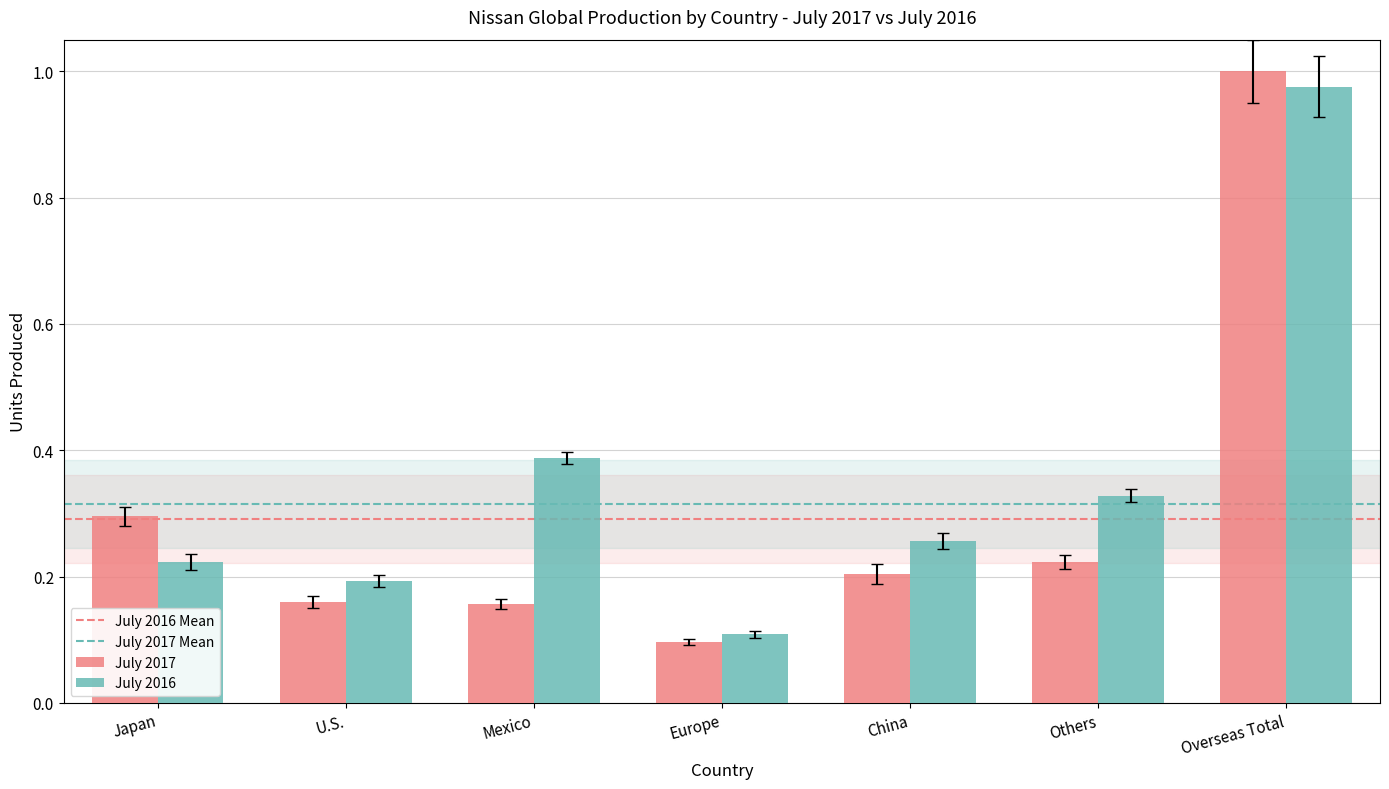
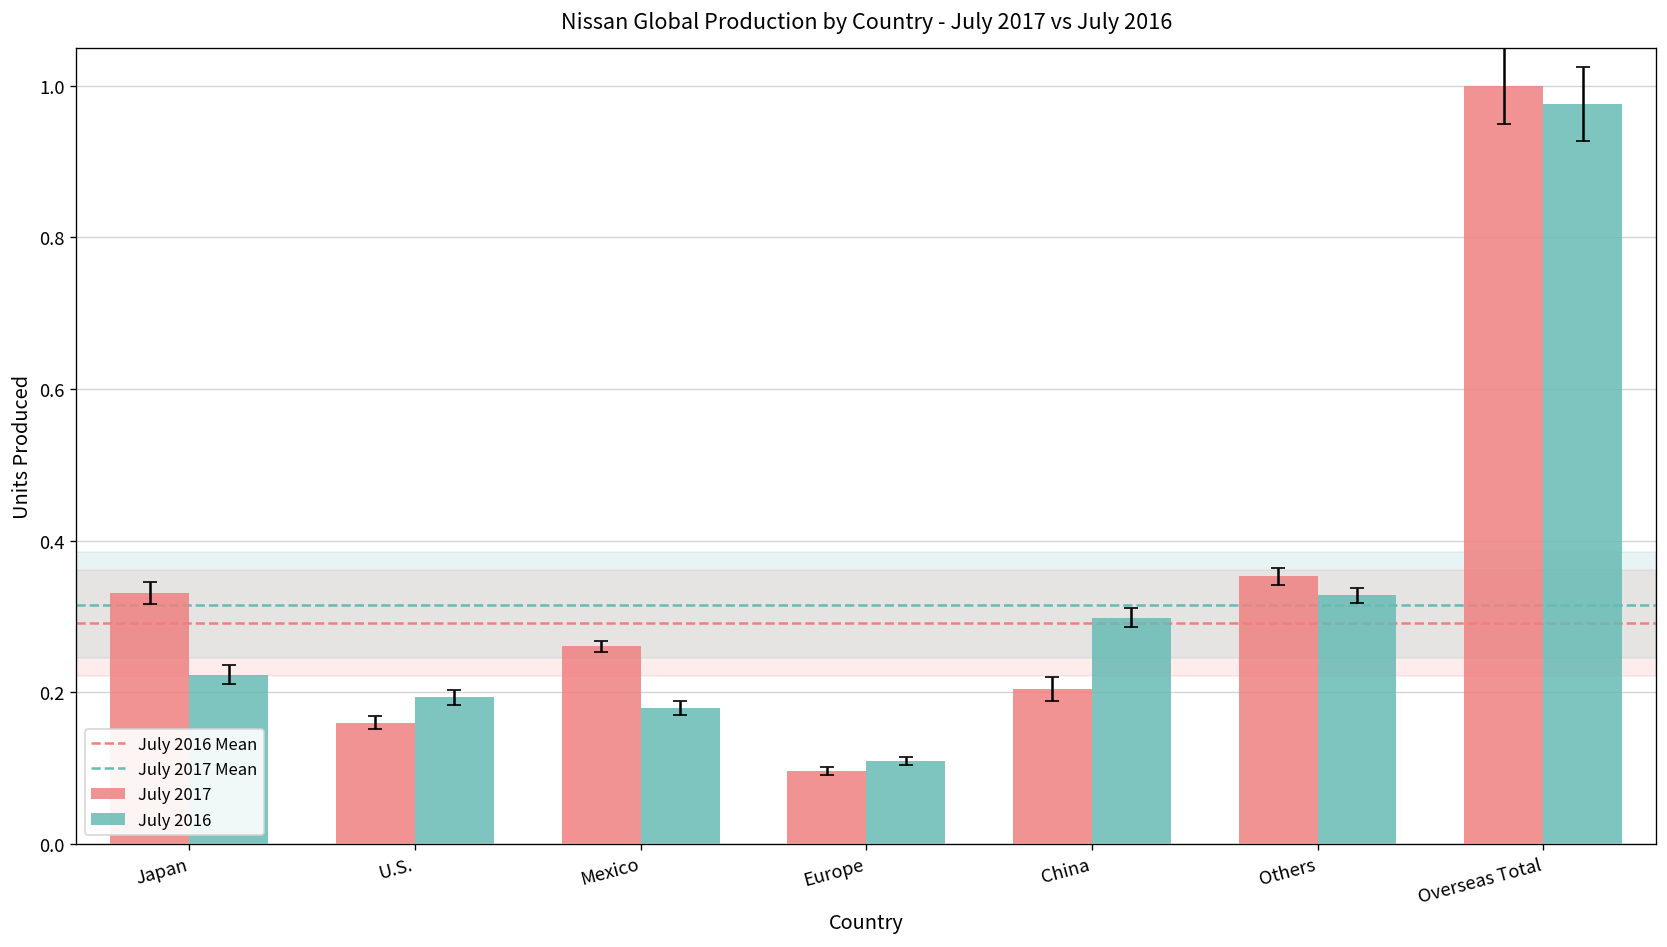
July 2017, Japan: 0.30 -> 0.33
July 2017, Mexico: 0.16 -> 0.26
July 2016, Mexico: 0.39 -> 0.18
July 2016, China: 0.26 -> 0.30
July 2017, Others: 0.22 -> 0.35
